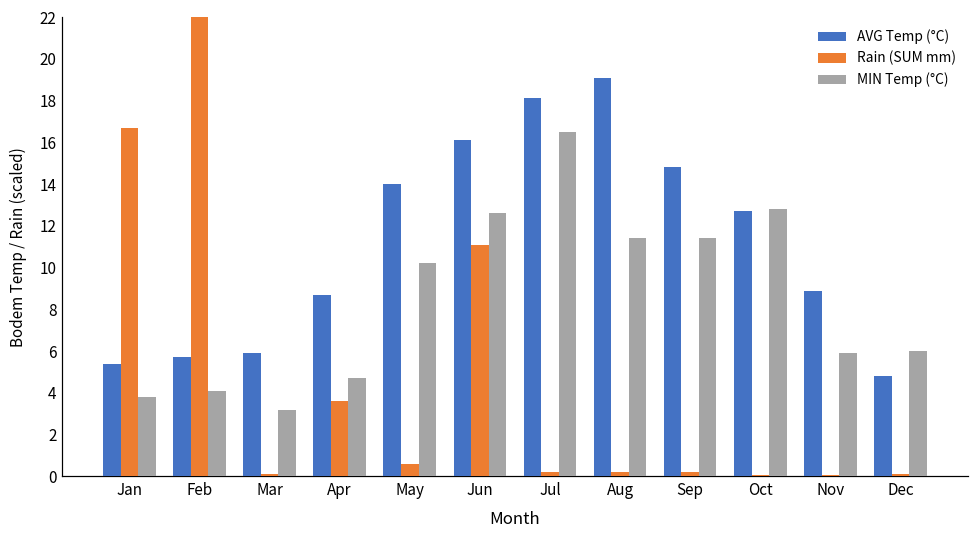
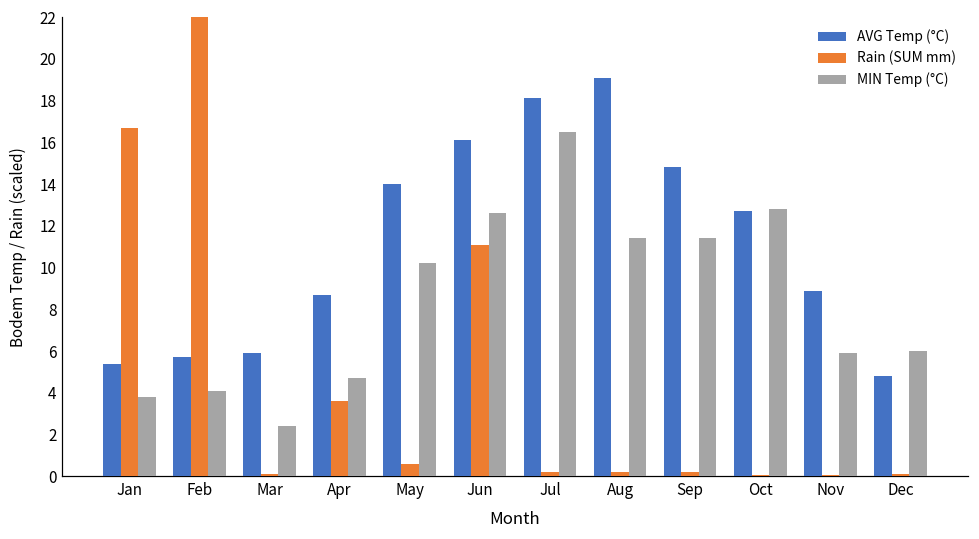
MIN Temp (°C), Mar: 3.2 -> 2.4
